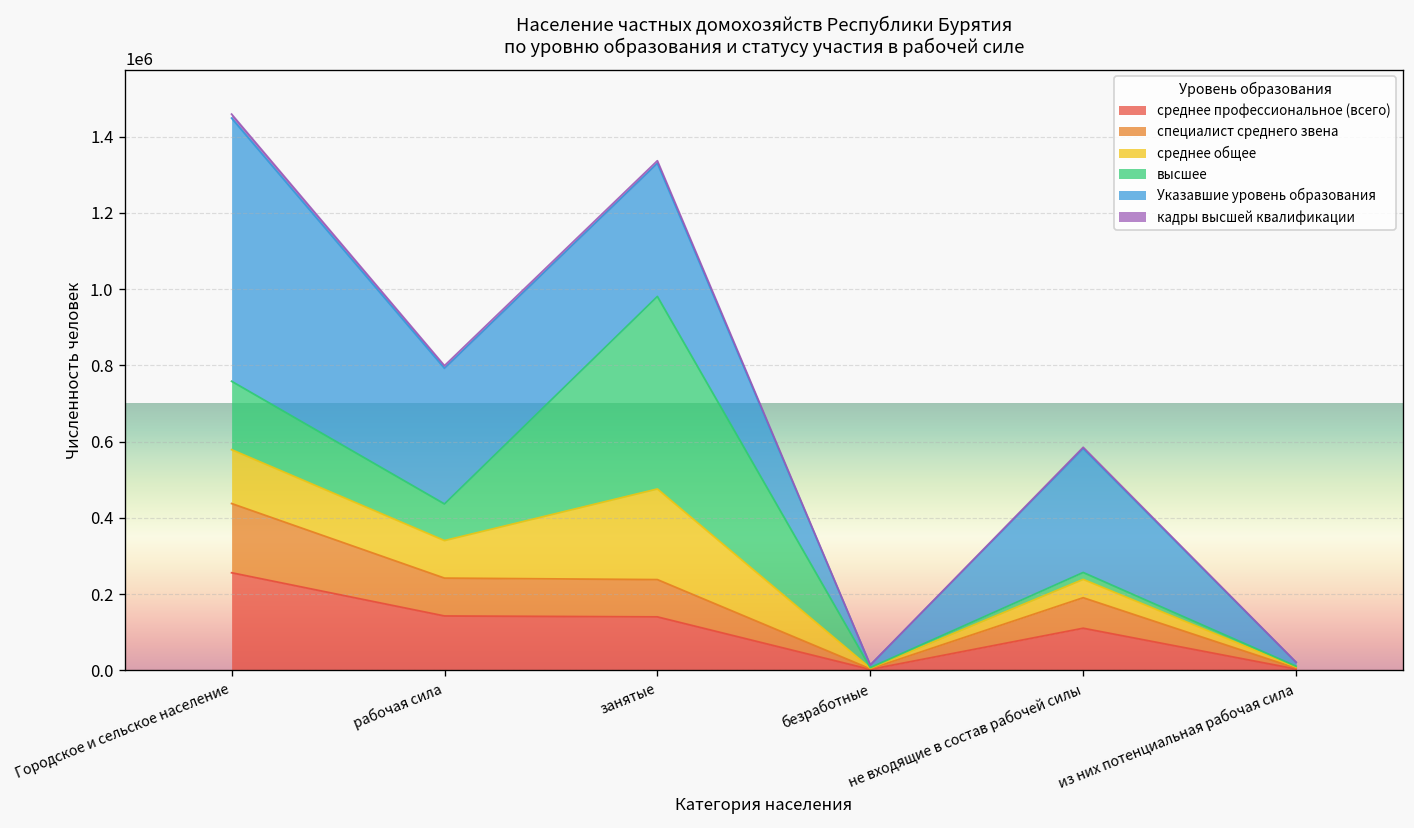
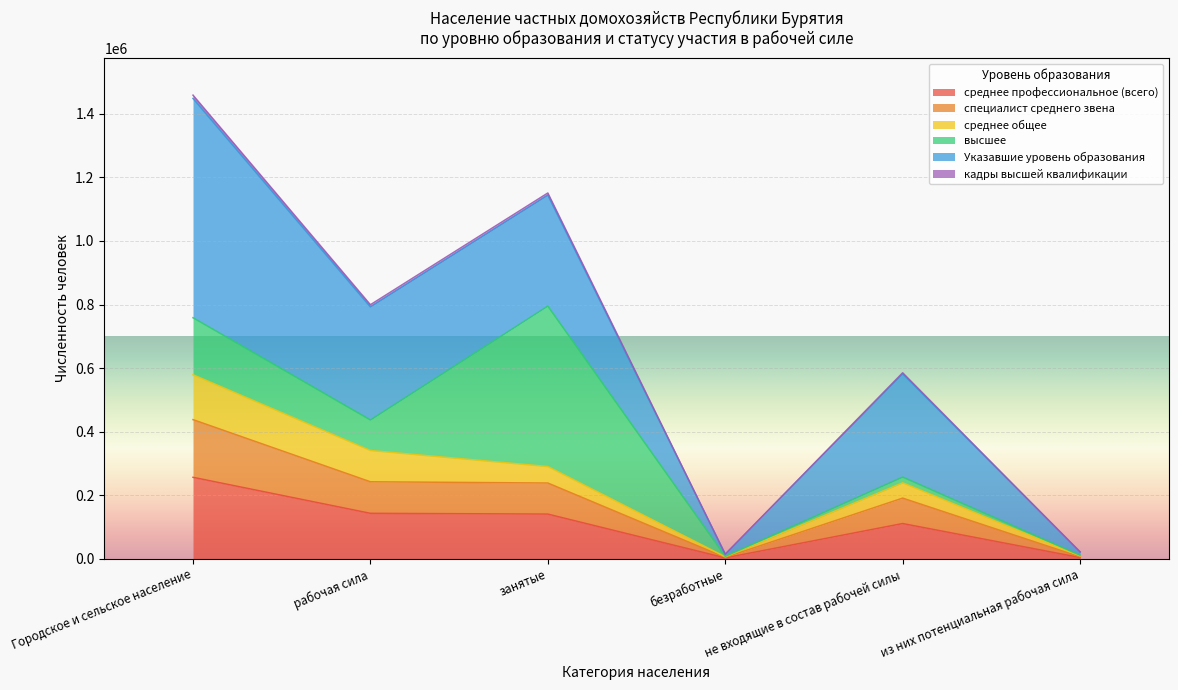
среднее общее, занятые: 240000 -> 50000
